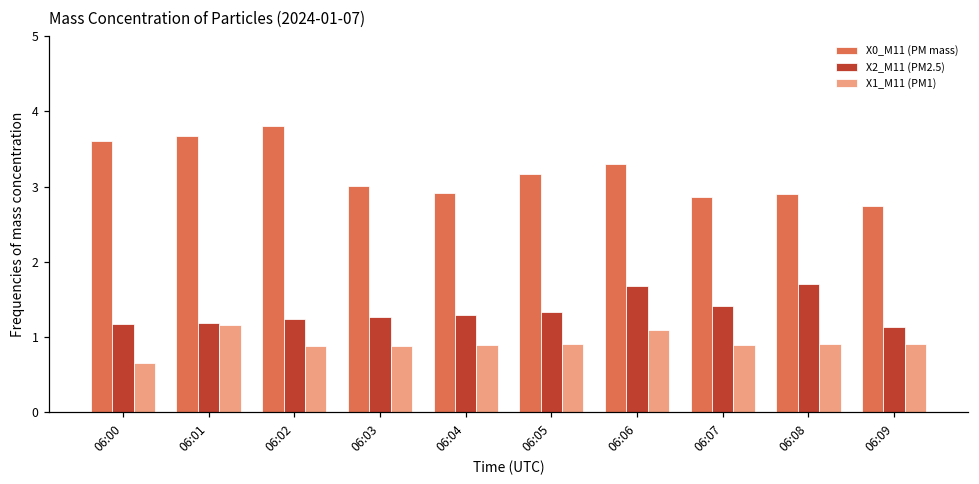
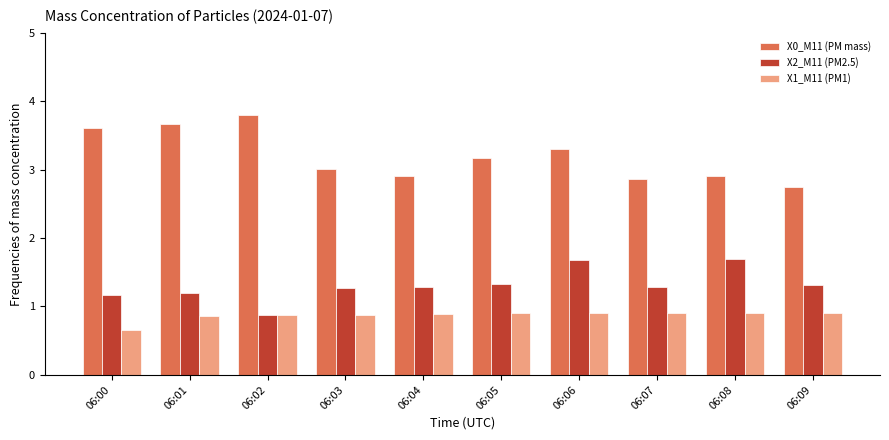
X1_M11 (PM1), 06:01: 1.2 -> 0.9
X2_M11 (PM2.5), 06:02: 1.2 -> 0.9
X1_M11 (PM1), 06:06: 1.1 -> 0.9
X2_M11 (PM2.5), 06:07: 1.4 -> 1.3
X2_M11 (PM2.5), 06:09: 1.1 -> 1.3
